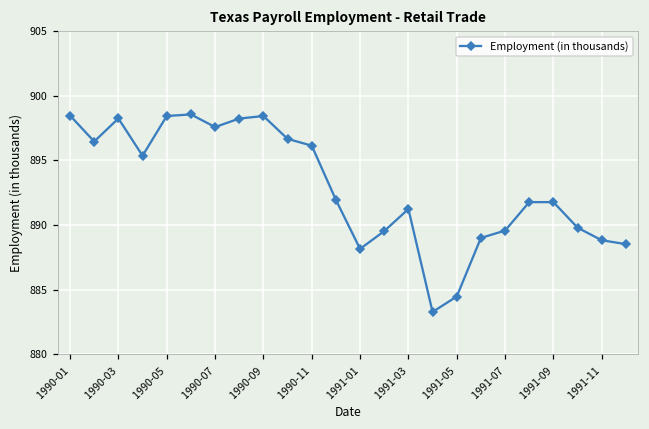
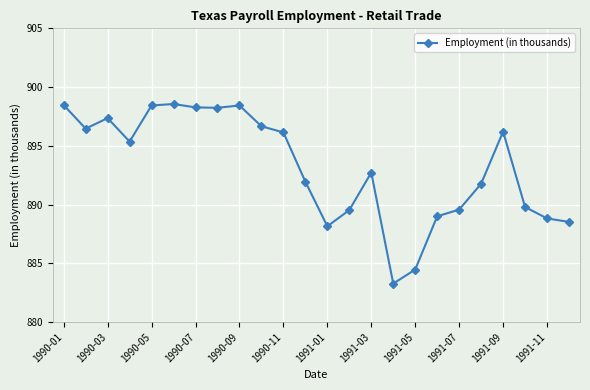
1990-03: 898.2 -> 897.4
1990-07: 897.6 -> 898.3
1991-03: 891.2 -> 892.7
1991-09: 891.8 -> 896.2
